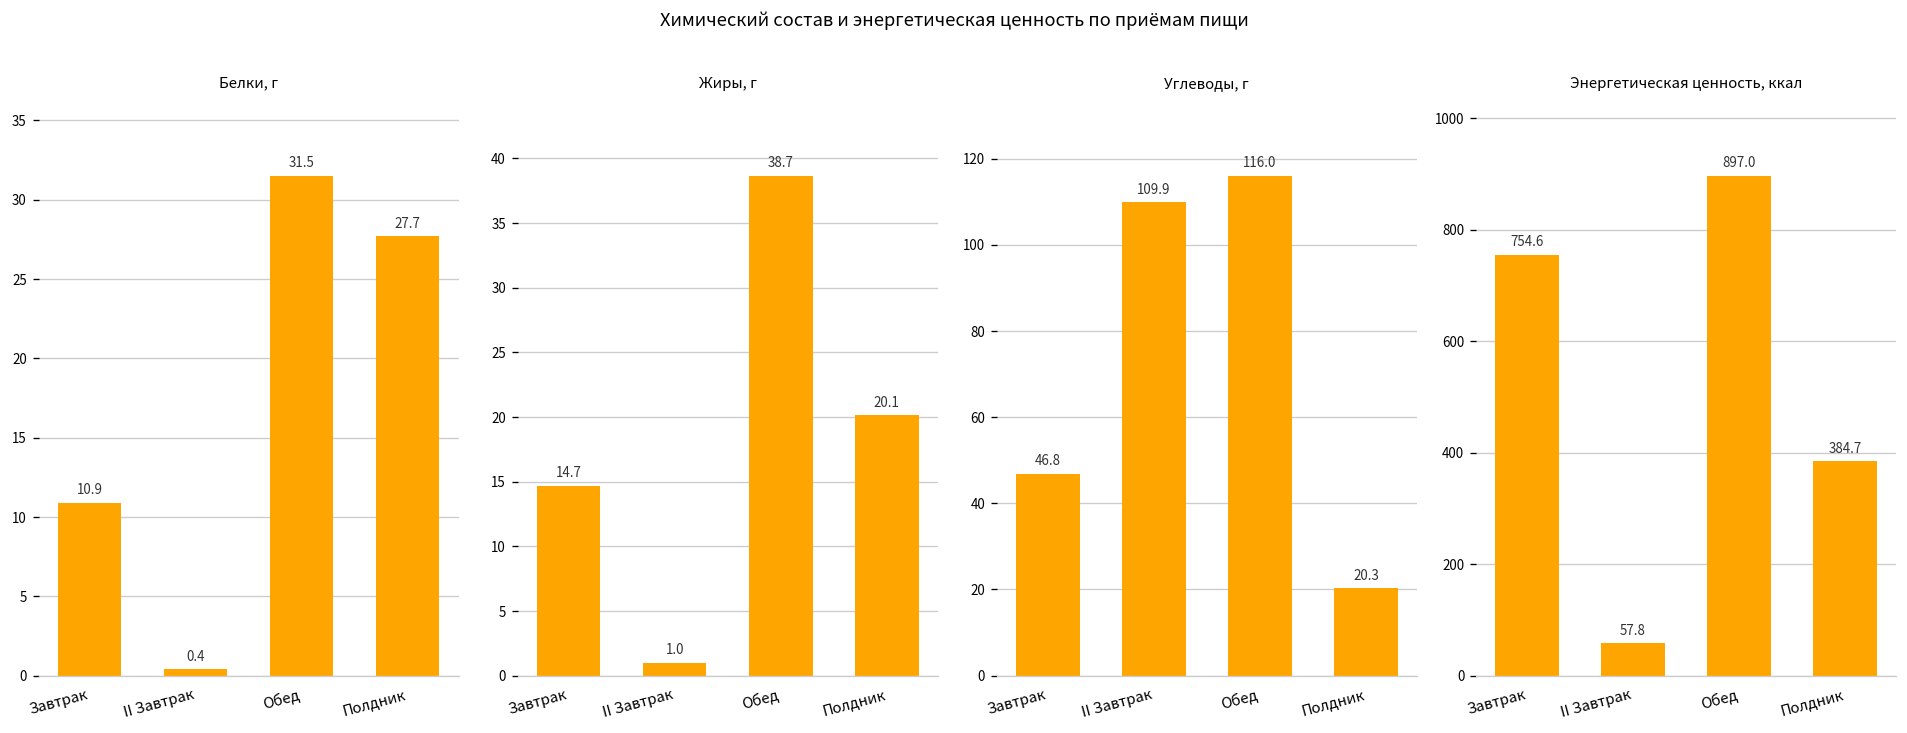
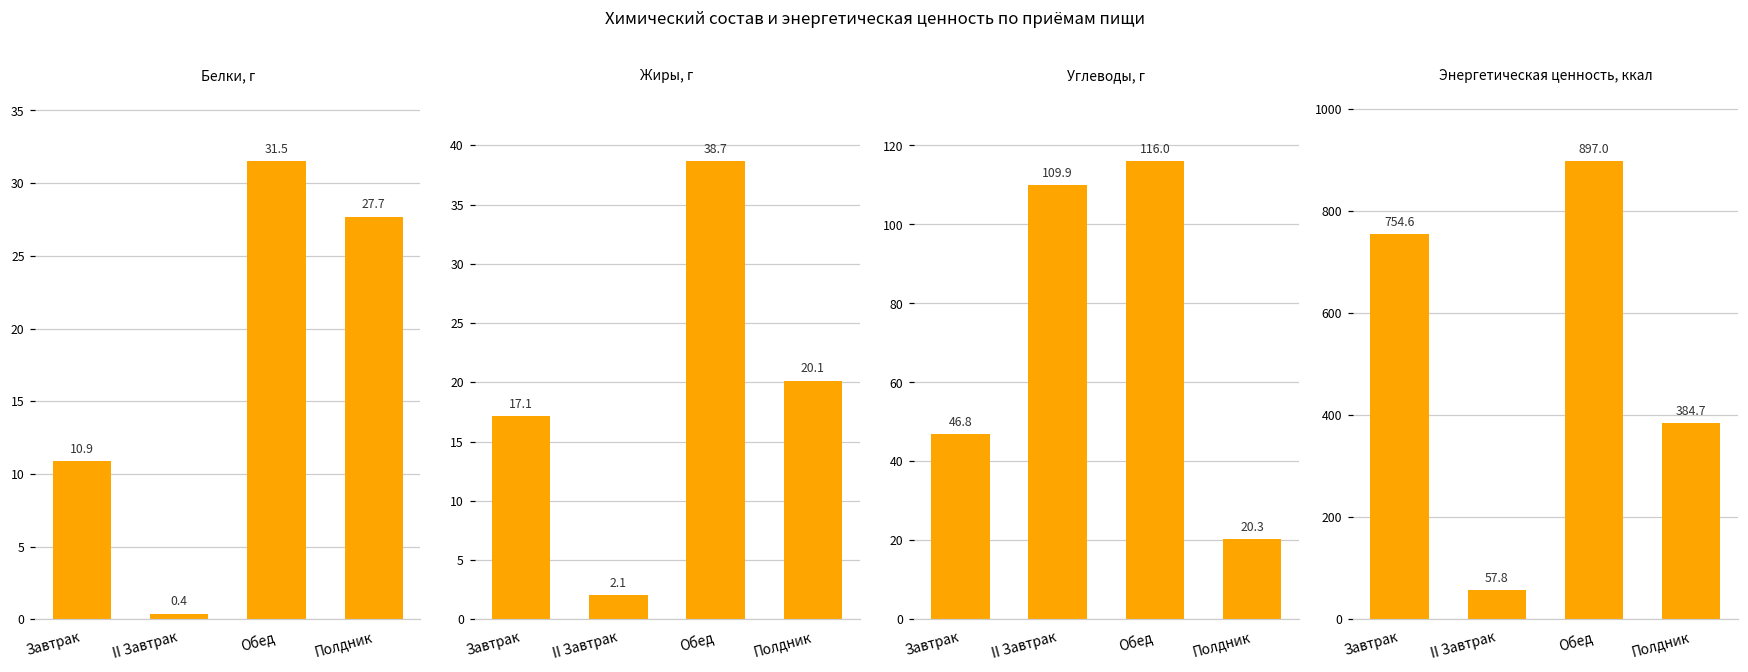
Жиры, г, Завтрак: 14.7 -> 17.1
Жиры, г, II Завтрак: 1.0 -> 2.1
